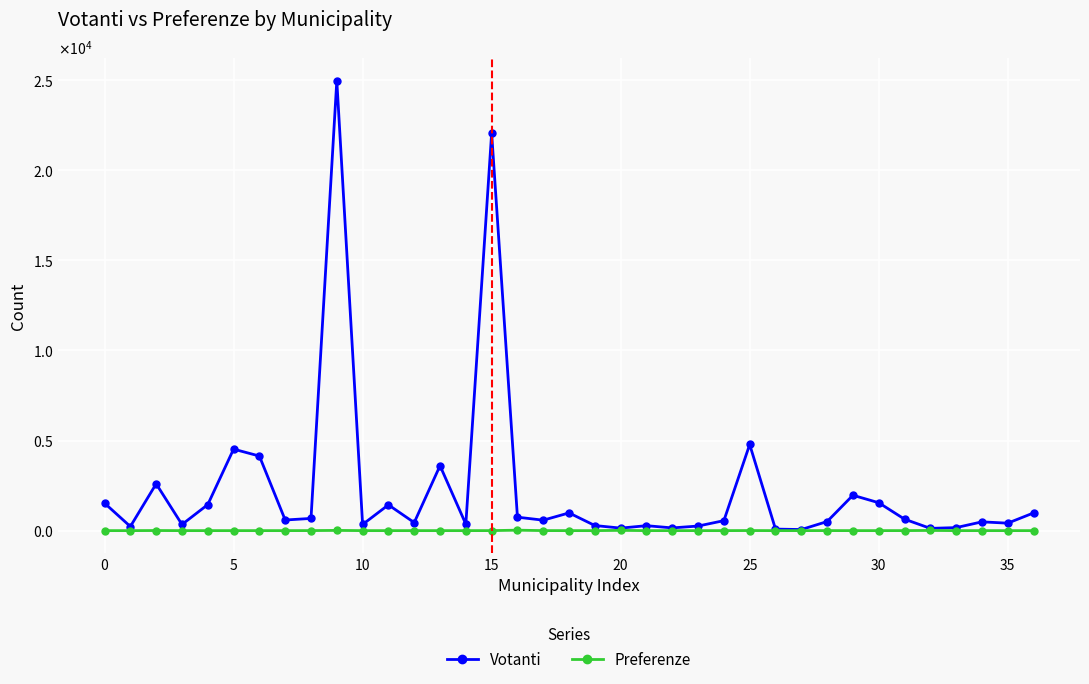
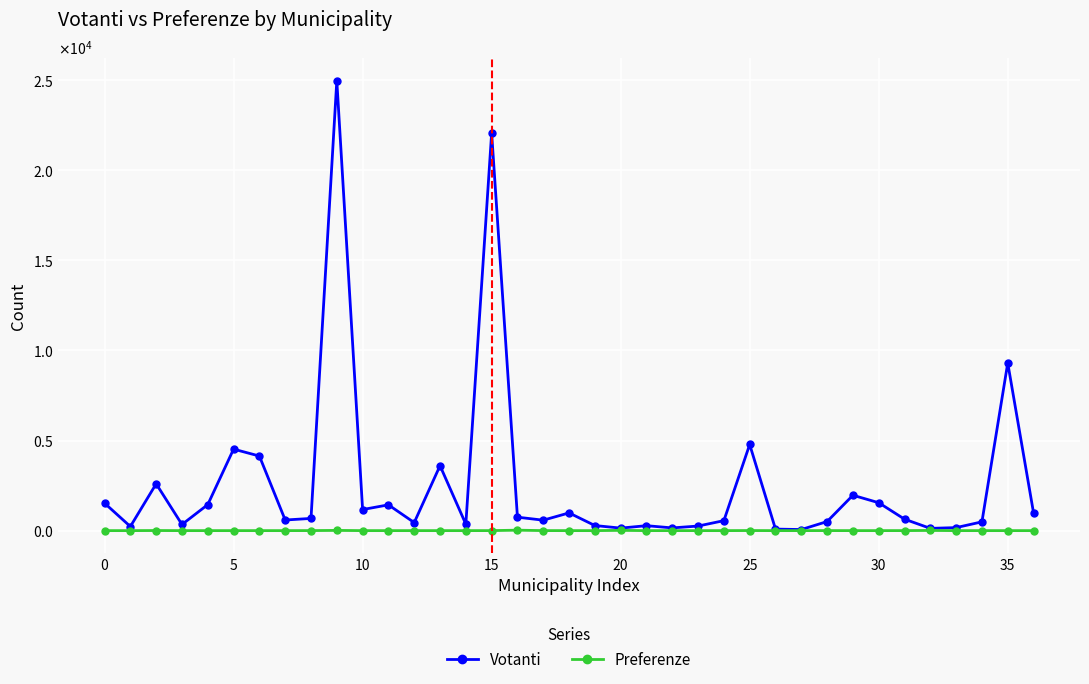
Votanti, 10: 300 -> 1200
Votanti, 35: 400 -> 9300
